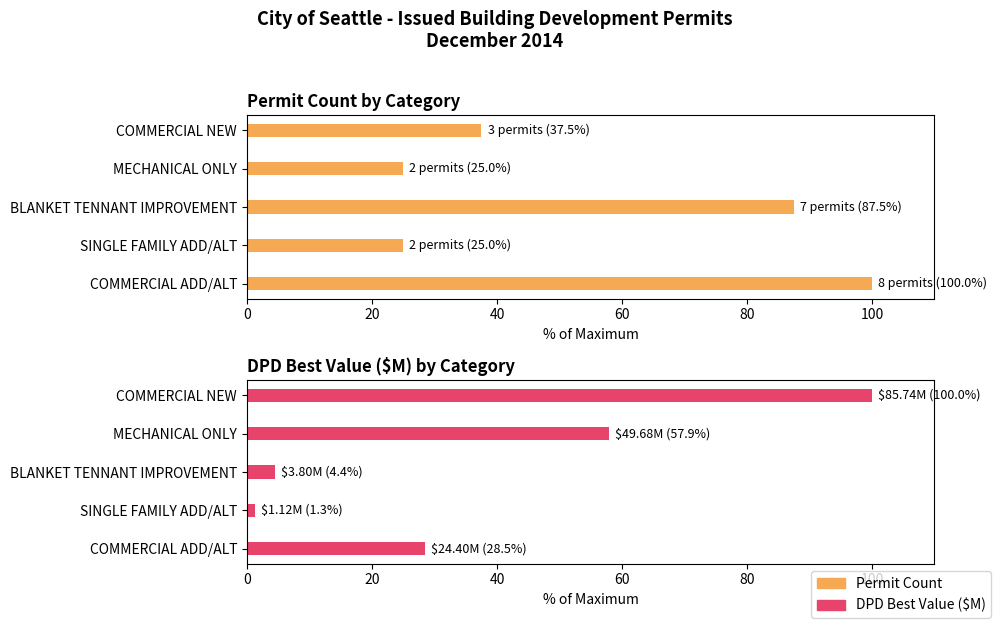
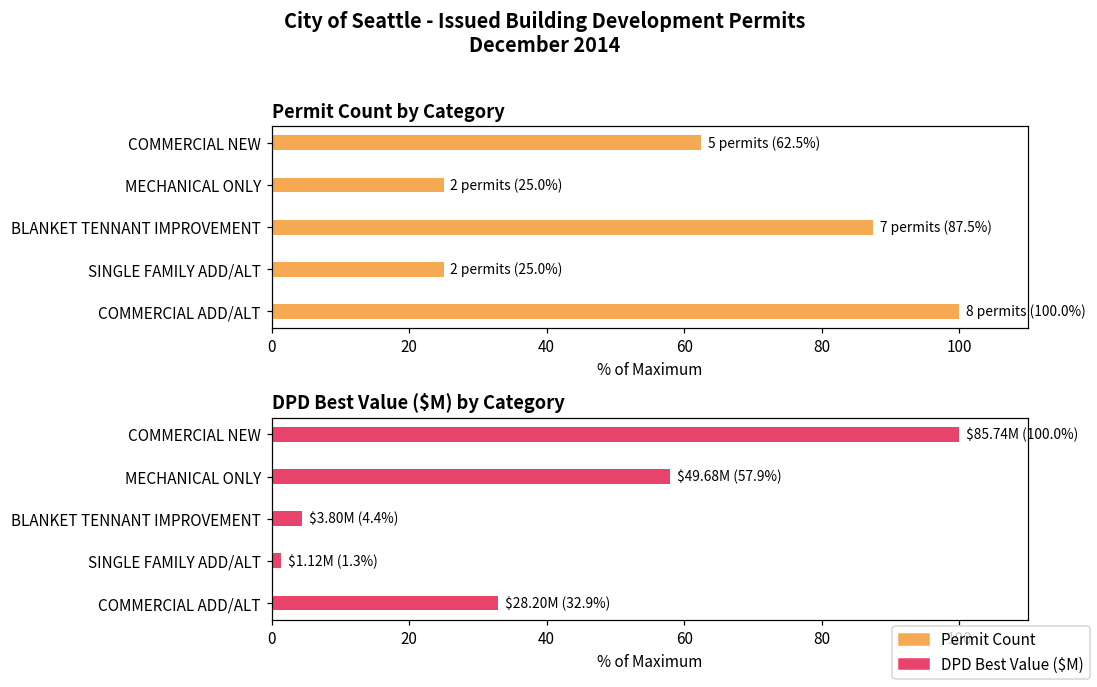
Permit Count by Category, COMMERCIAL NEW: 3 permits (37.5%) -> 5 permits (62.5%)
DPD Best Value ($M) by Category, COMMERCIAL ADD/ALT: $24.40M (28.5%) -> $28.20M (32.9%)
